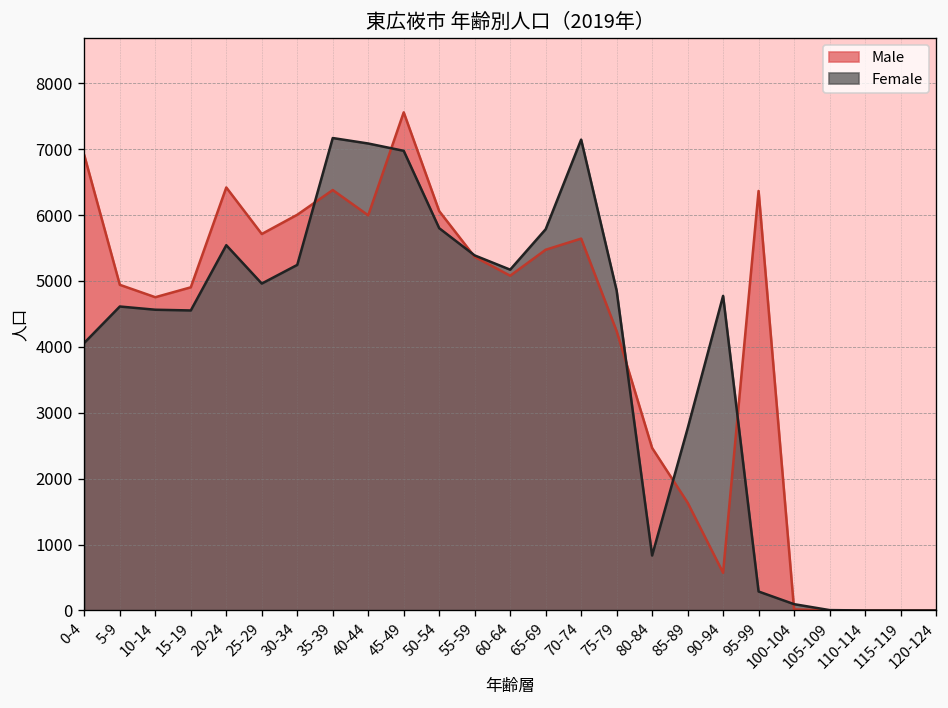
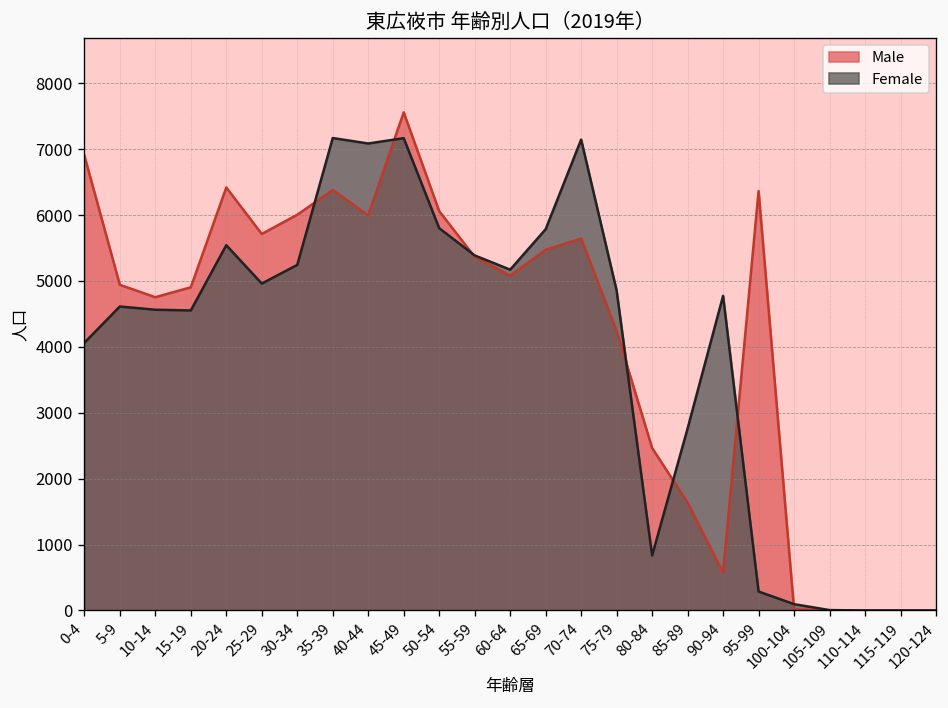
Female, 45-49: 7000 -> 7200
